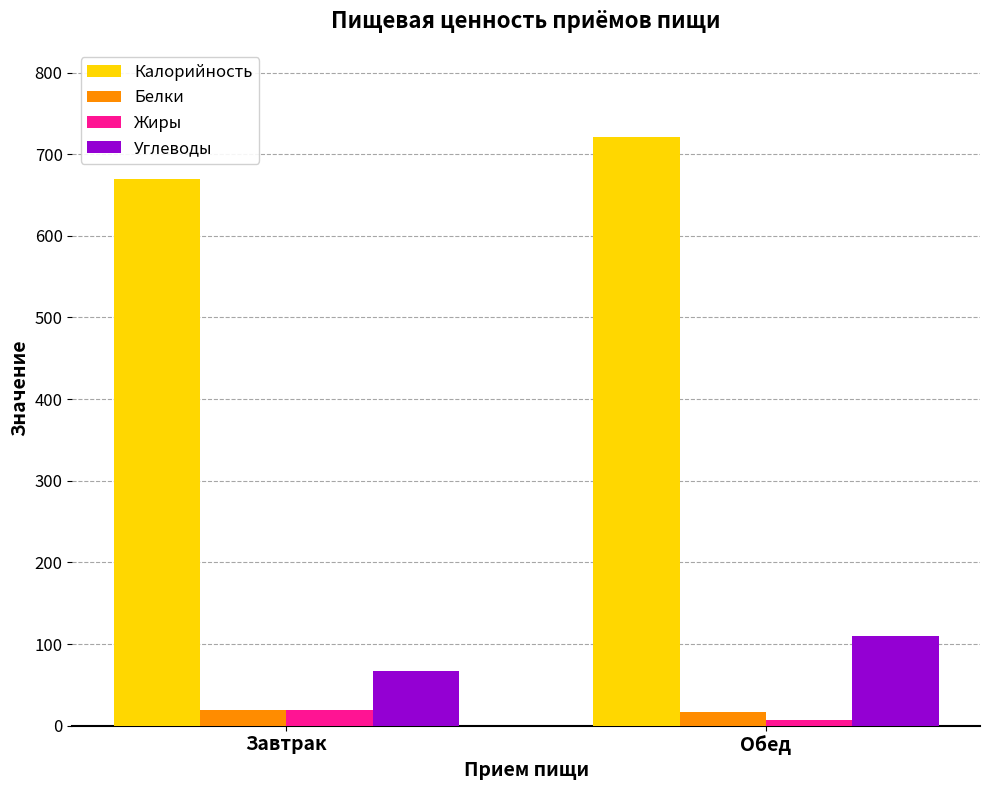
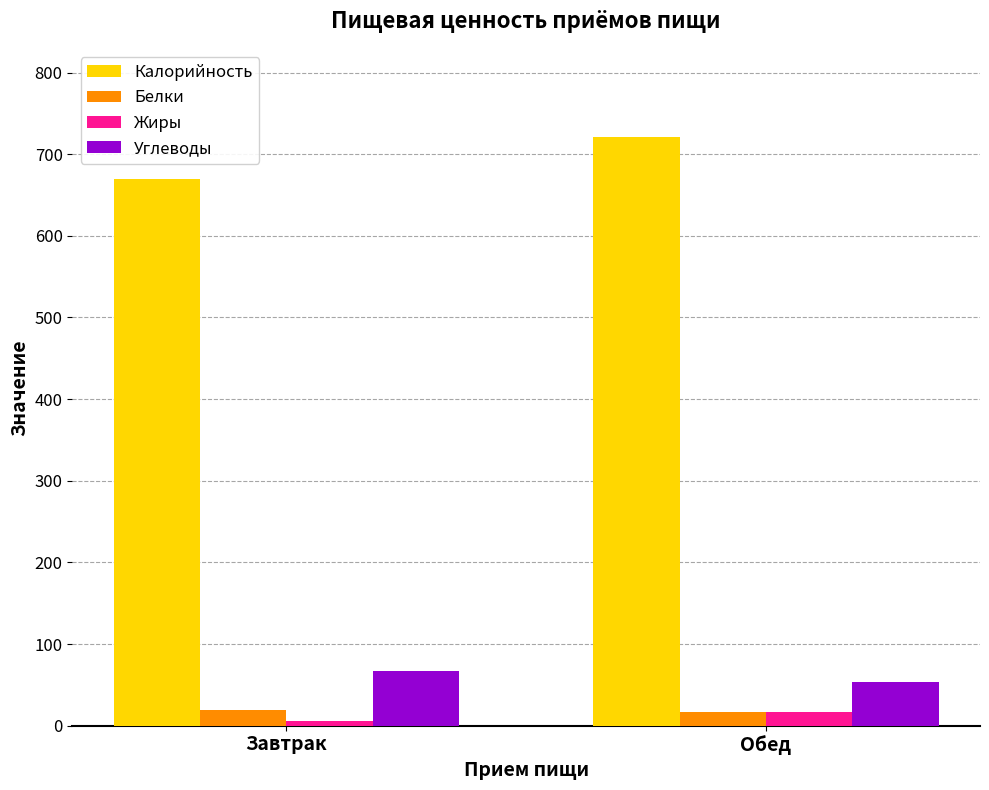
Жиры, Завтрак: 20 -> 10
Жиры, Обед: 10 -> 20
Углеводы, Обед: 110 -> 50
